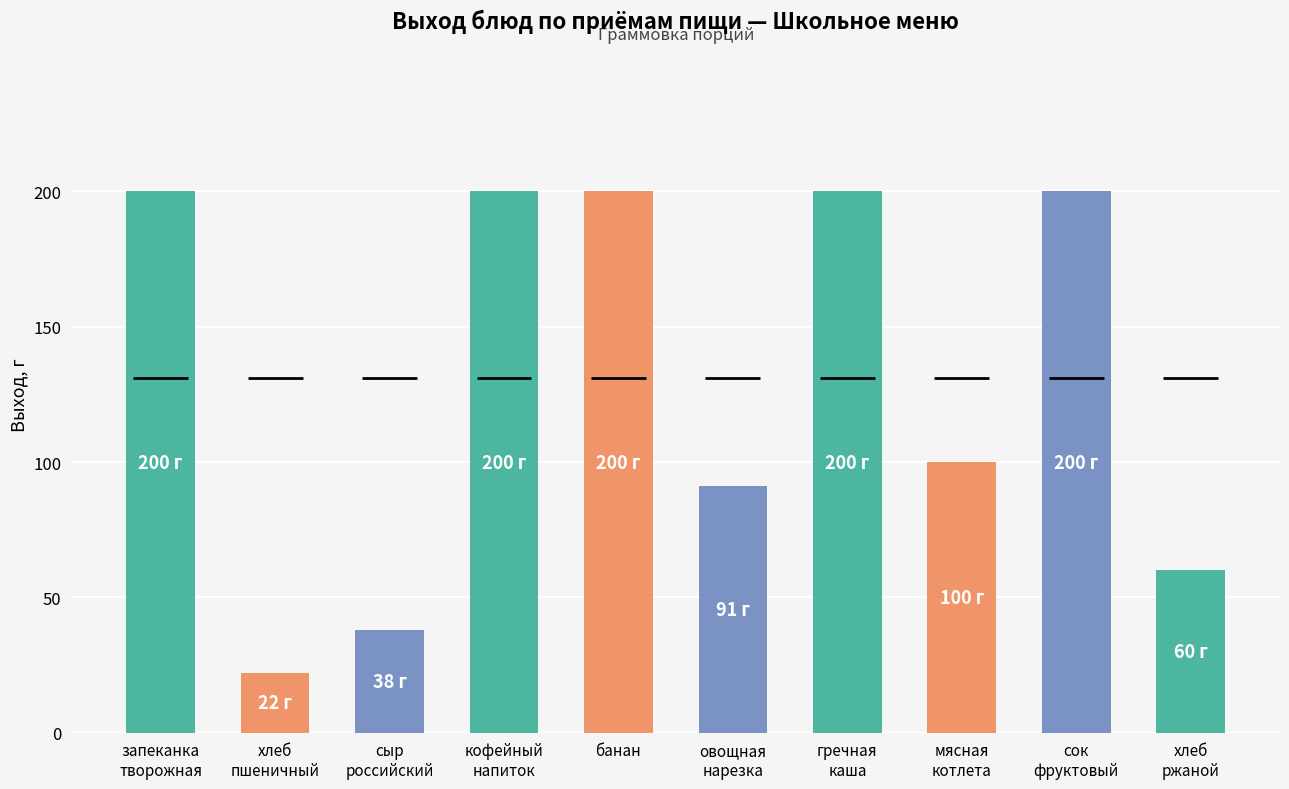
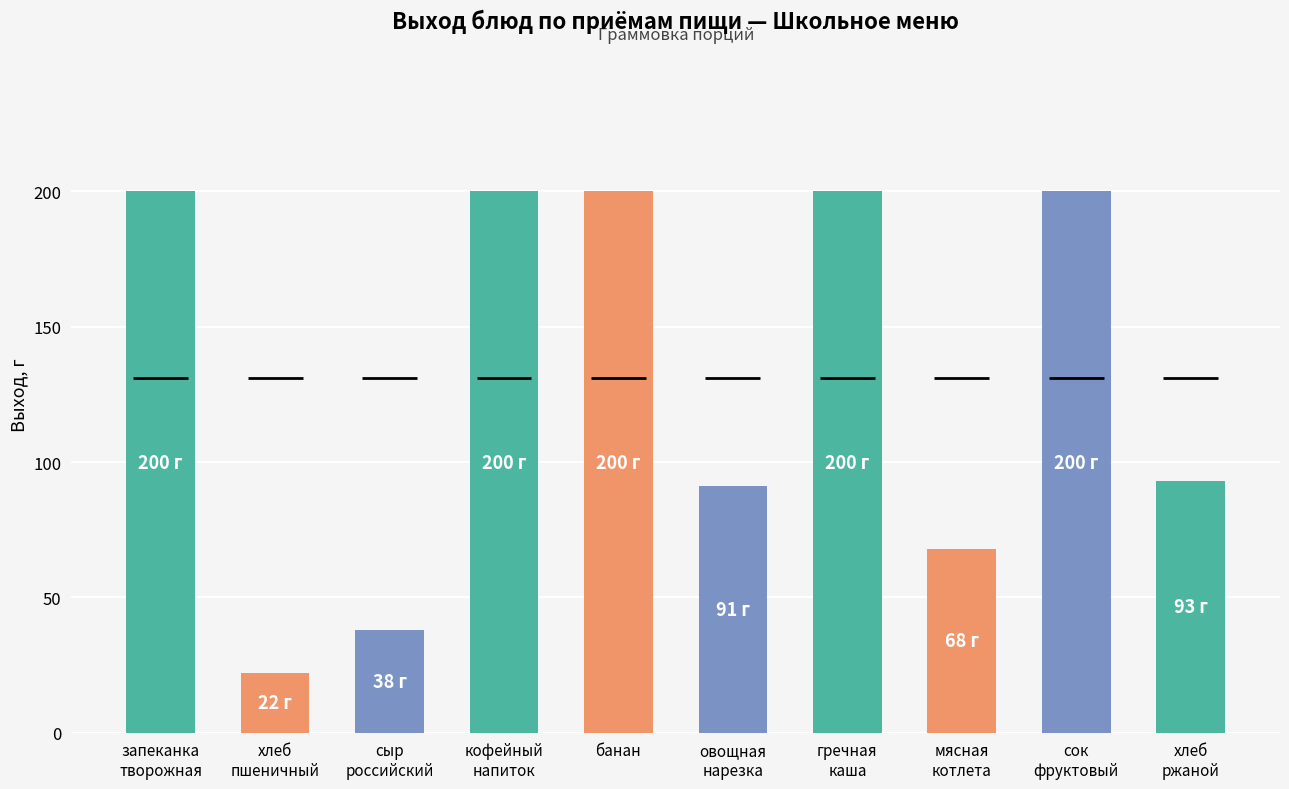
мясная котлета: 100 -> 68
хлеб ржаной: 60 -> 93
